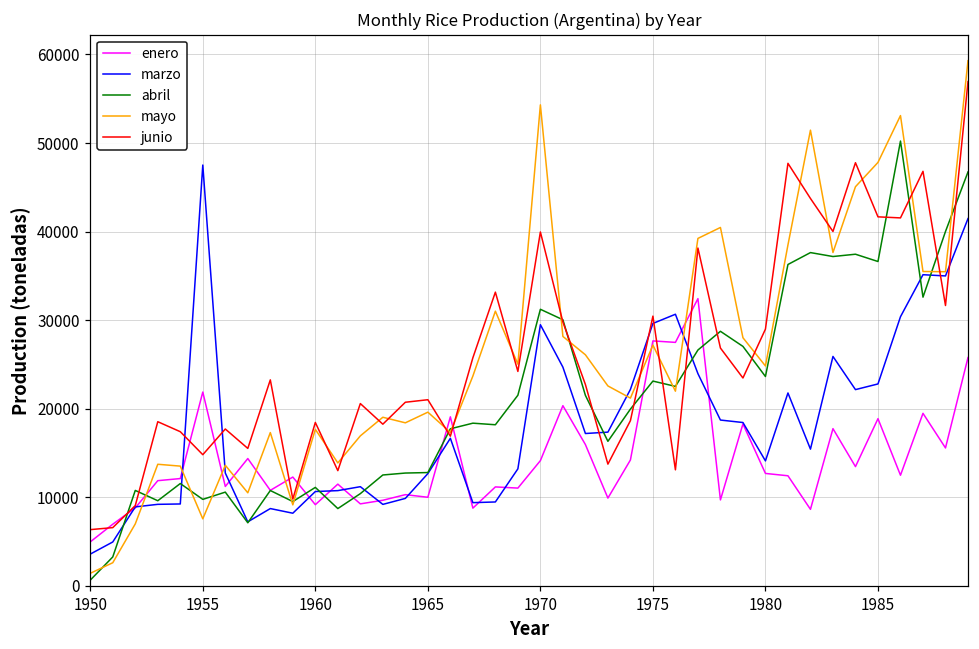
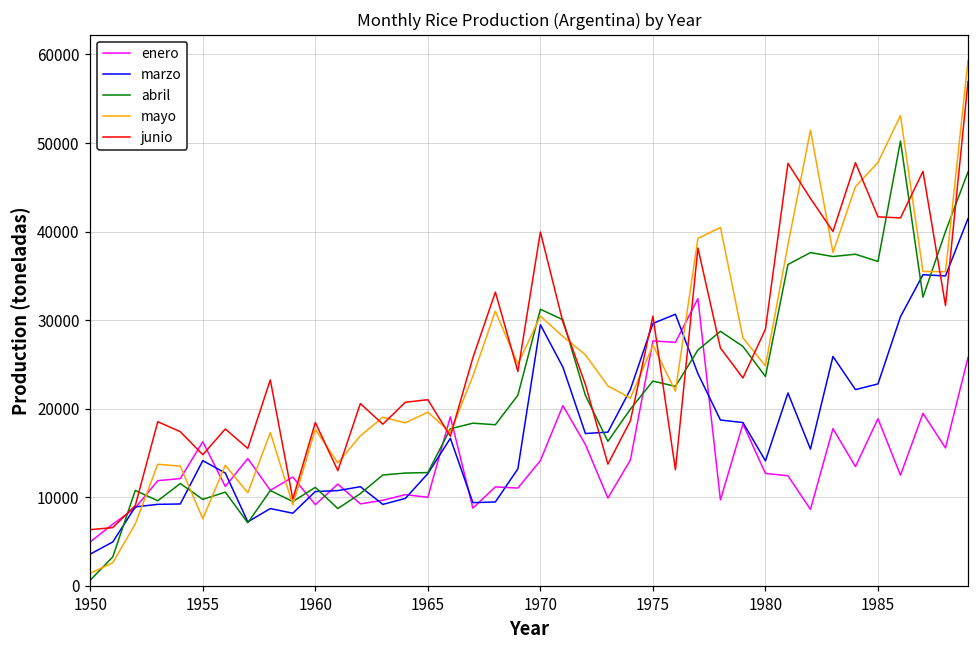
enero, 1955: 22000 -> 16000
marzo, 1955: 48000 -> 14000
mayo, 1970: 54000 -> 30000
